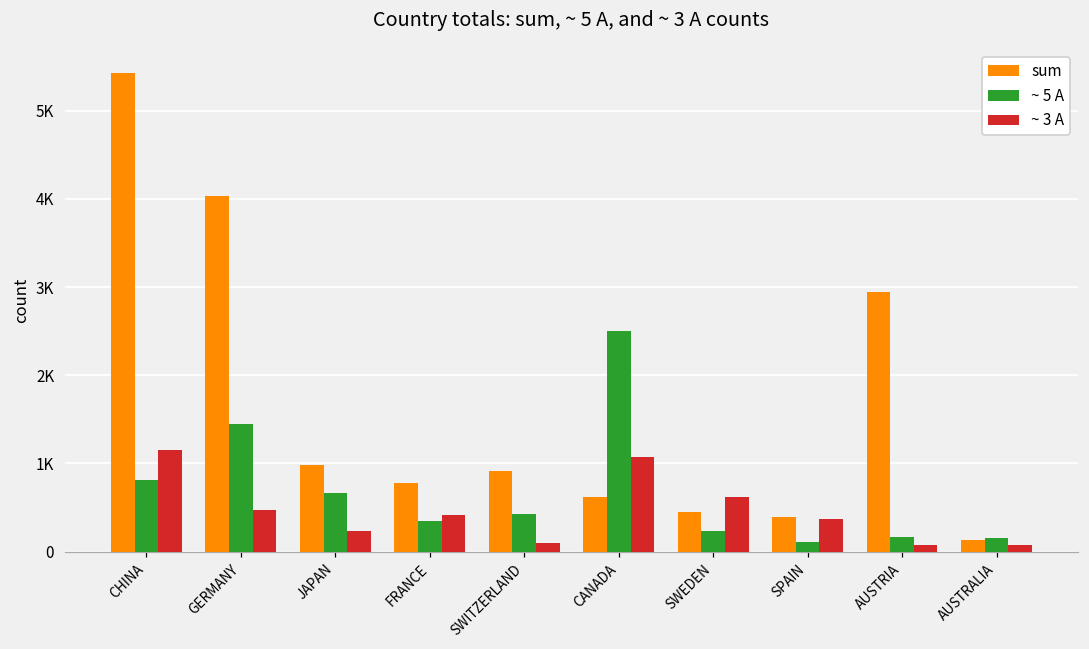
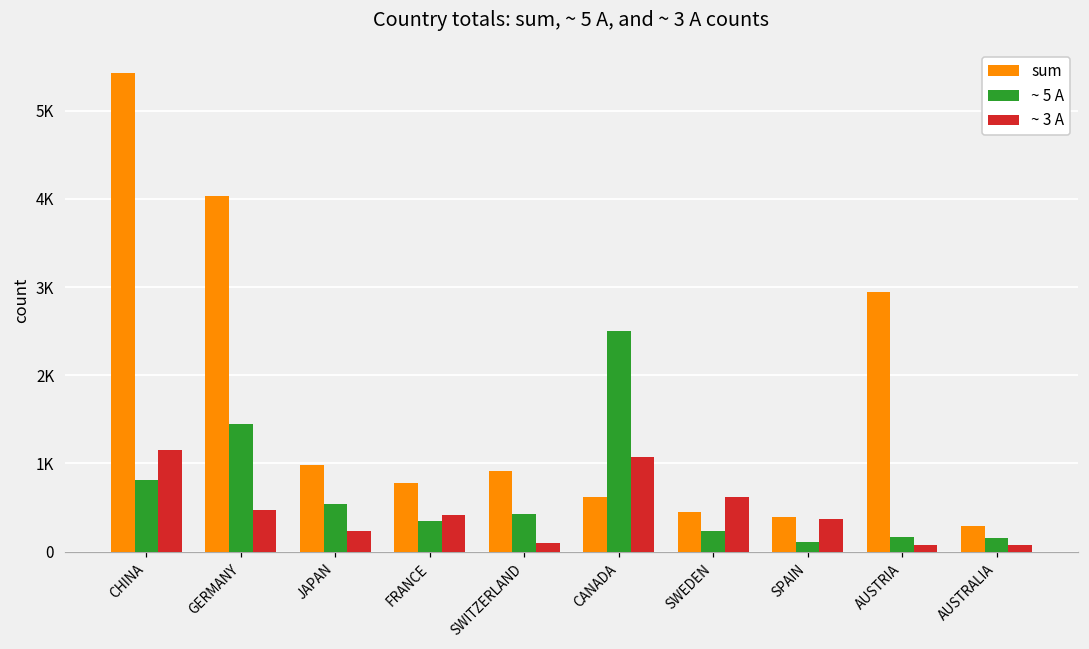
~ 5 A, JAPAN: 700 -> 500
sum, AUSTRALIA: 100 -> 300
